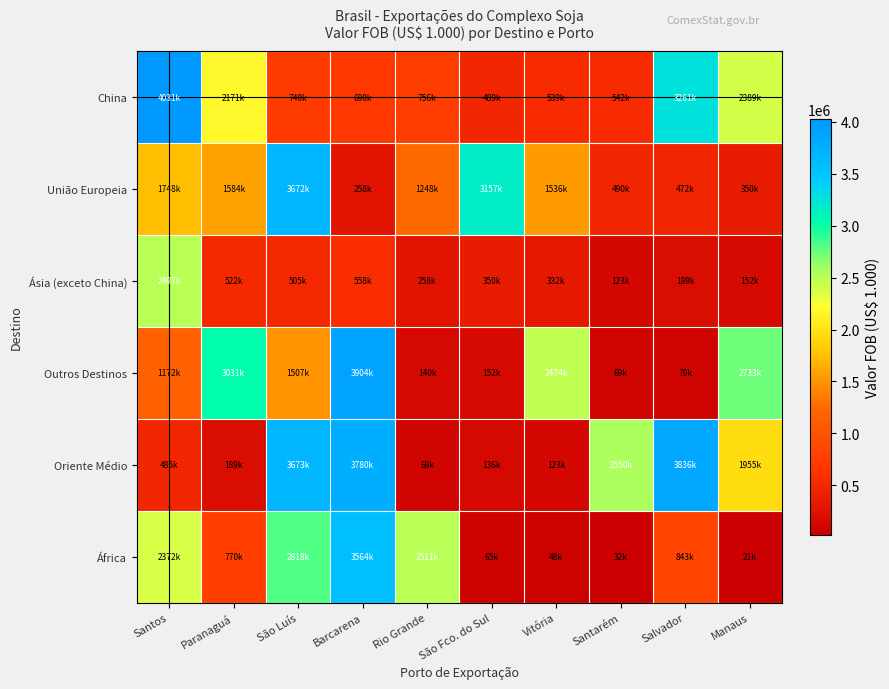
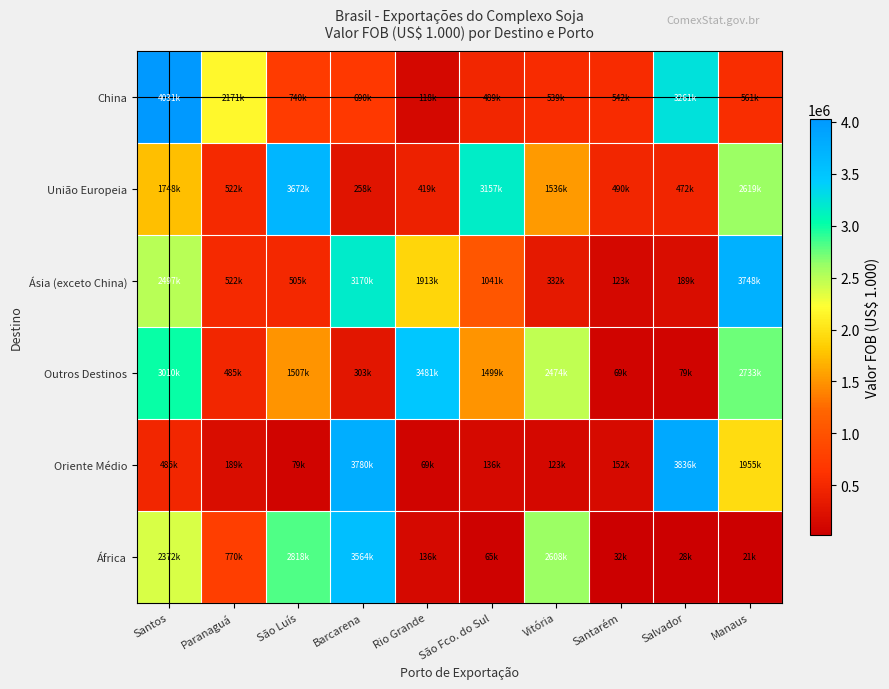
China, Rio Grande: 756k -> 118k
China, Manaus: 2389k -> 561k
União Europeia, Paranaguá: 1584k -> 522k
União Europeia, Rio Grande: 1248k -> 419k
União Europeia, Manaus: 350k -> 2619k
Ásia (exceto China), Barcarena: 558k -> 3170k
Ásia (exceto China), Rio Grande: 258k -> 1913k
Ásia (exceto China), São Fco. do Sul: 350k -> 1041k
Ásia (exceto China), Manaus: 152k -> 3748k
Outros Destinos, Santos: 1172k -> 3010k
Outros Destinos, Paranaguá: 3031k -> 485k
Outros Destinos, Barcarena: 3904k -> 303k
Outros Destinos, Rio Grande: 140k -> 3481k
Outros Destinos, São Fco. do Sul: 152k -> 1499k
Oriente Médio, São Luís: 3673k -> 79k
Oriente Médio, Santarém: 2550k -> 152k
África, Rio Grande: 2511k -> 136k
África, Vitória: 48k -> 2608k
África, Salvador: 843k -> 28k
